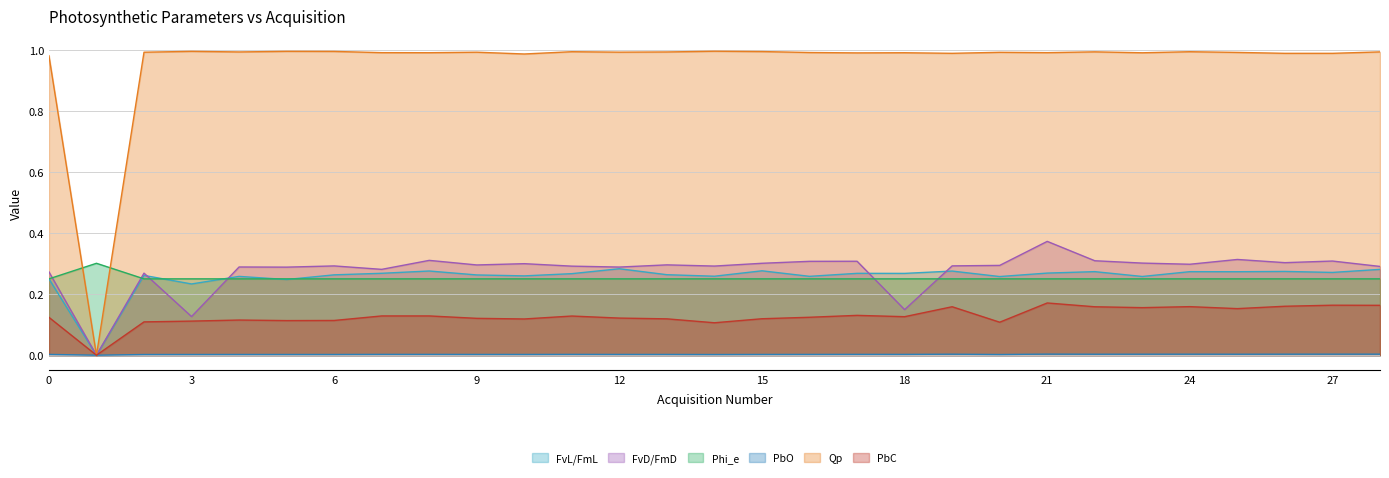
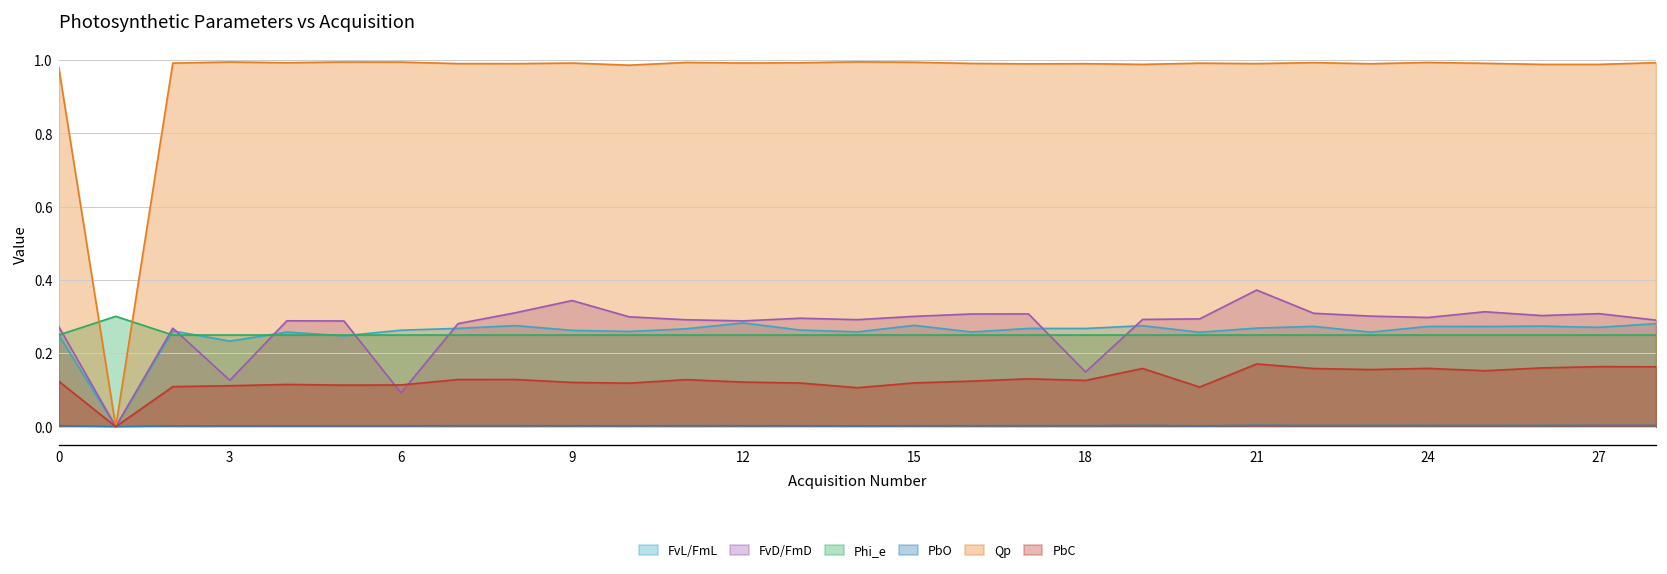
FvD/FmD, 6: 0.29 -> 0.09
FvD/FmD, 9: 0.30 -> 0.34
